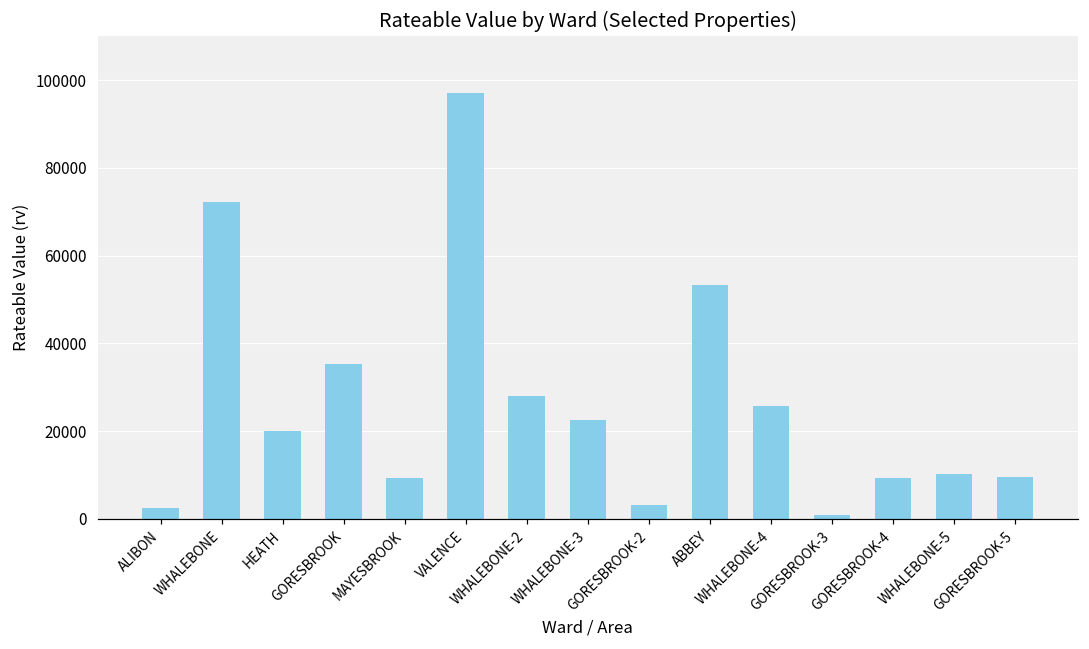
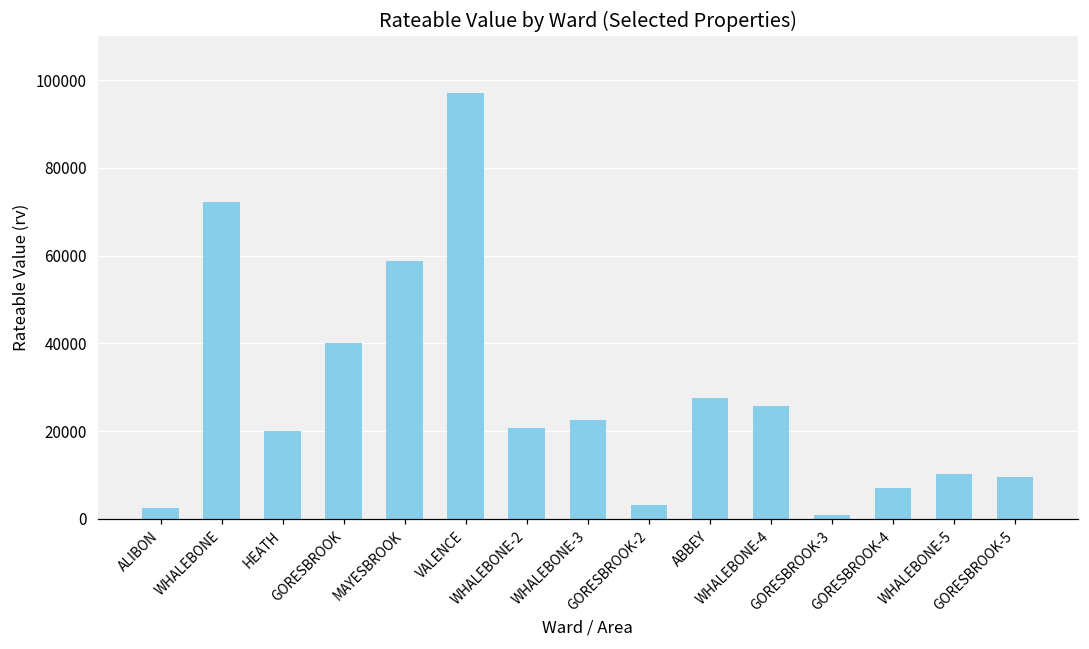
GORESBROOK: 35000 -> 40000
MAYESBROOK: 9000 -> 59000
WHALEBONE-2: 28000 -> 21000
ABBEY: 53000 -> 28000
GORESBROOK-4: 9000 -> 7000
